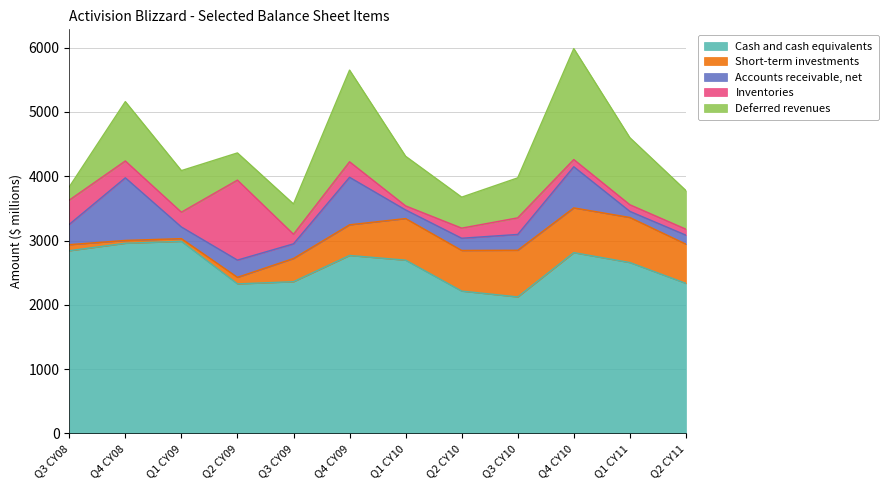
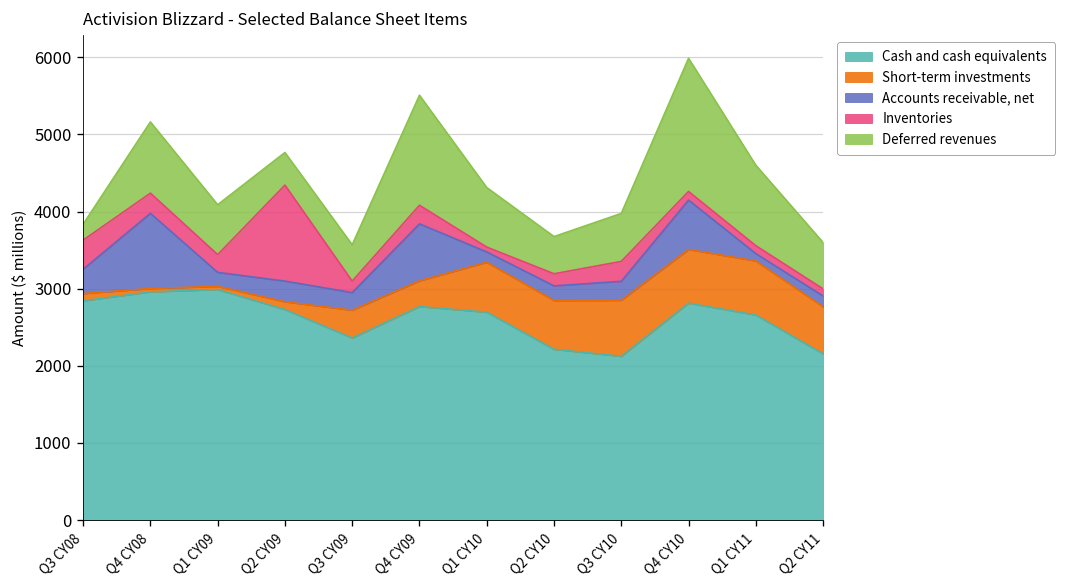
Cash and cash equivalents, Q2 CY09: 2300 -> 2700
Short-term investments, Q4 CY09: 500 -> 300
Cash and cash equivalents, Q2 CY11: 2300 -> 2200
